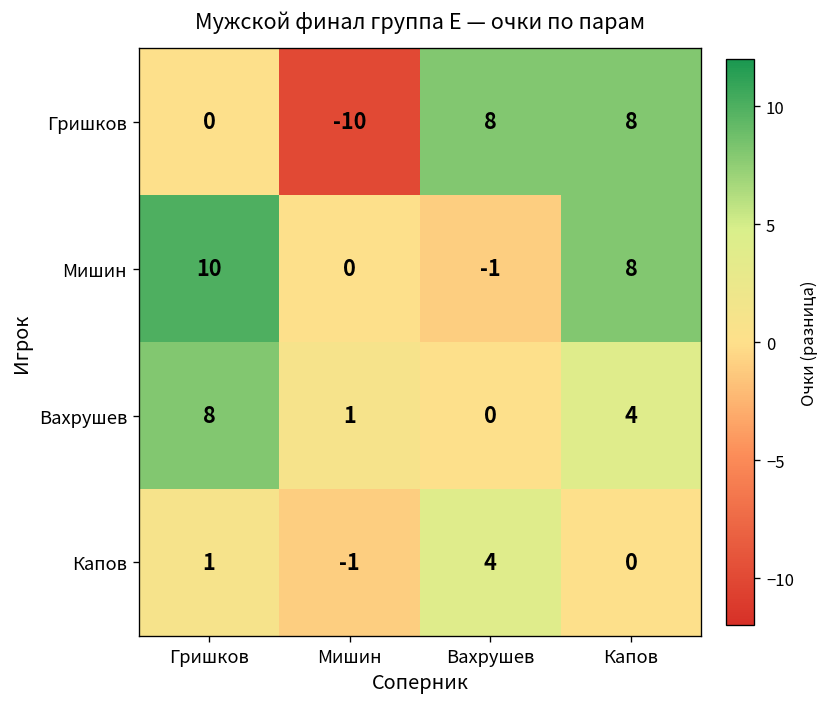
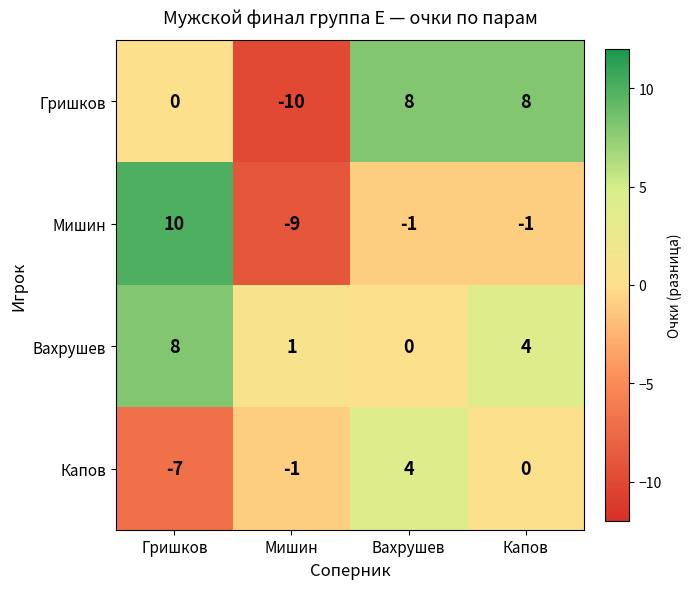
Мишин, Мишин: 0 -> -9
Мишин, Капов: 8 -> -1
Капов, Гришков: 1 -> -7
